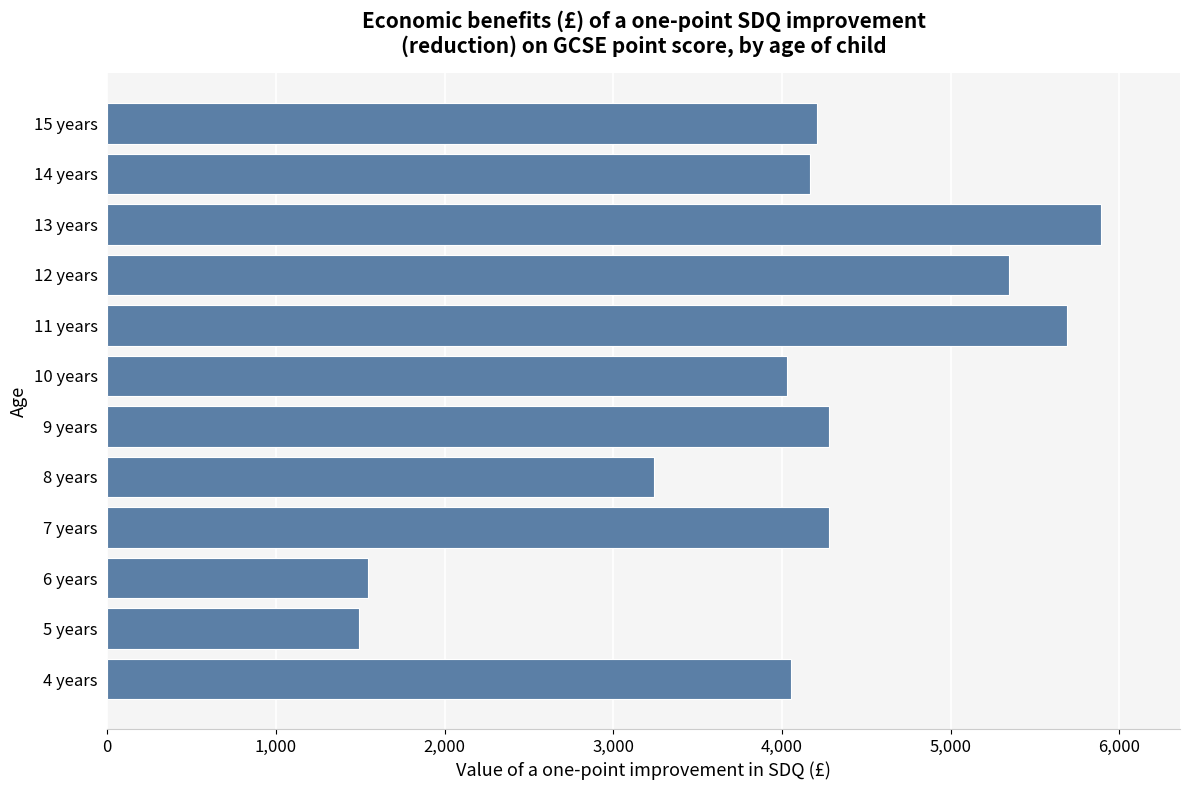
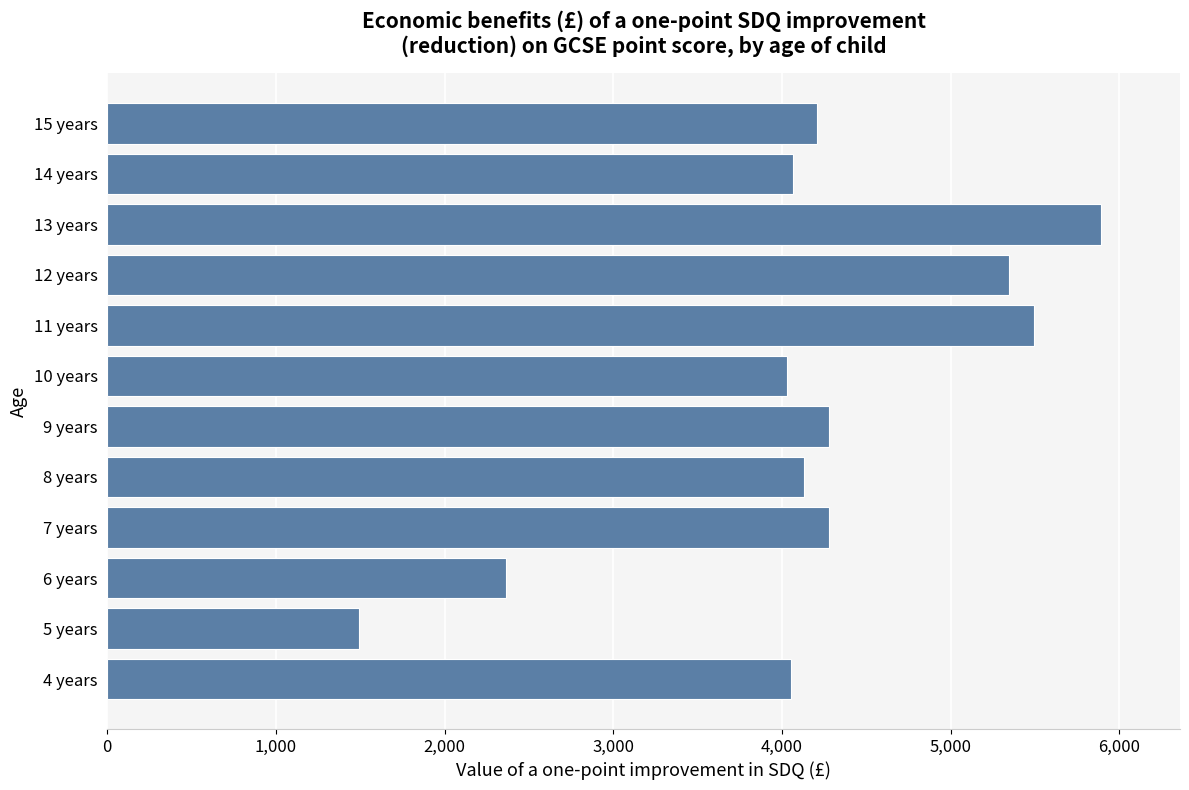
14 years: 4,170 -> 4,060
11 years: 5,690 -> 5,500
8 years: 3,240 -> 4,130
6 years: 1,540 -> 2,370
